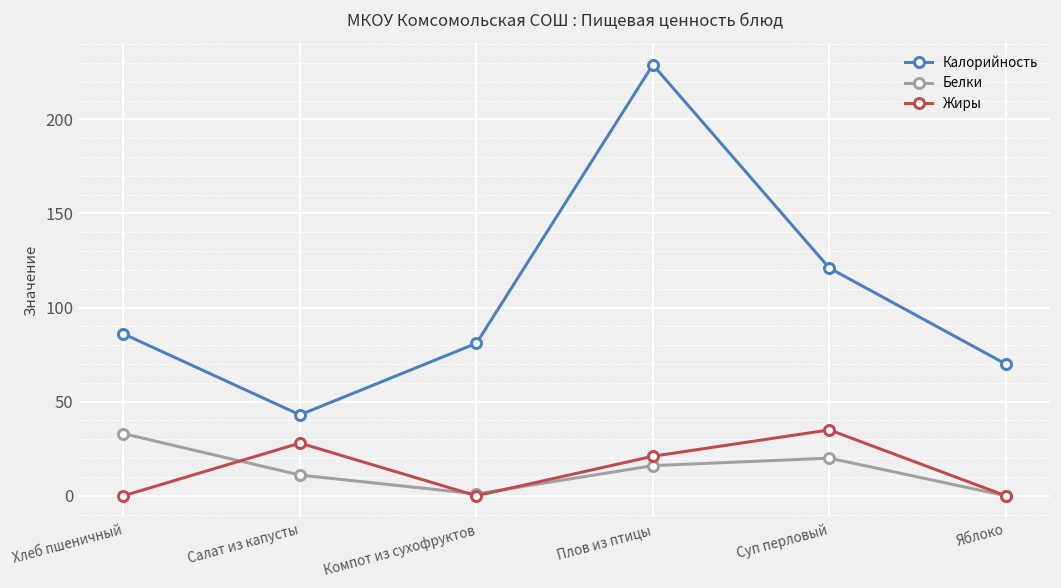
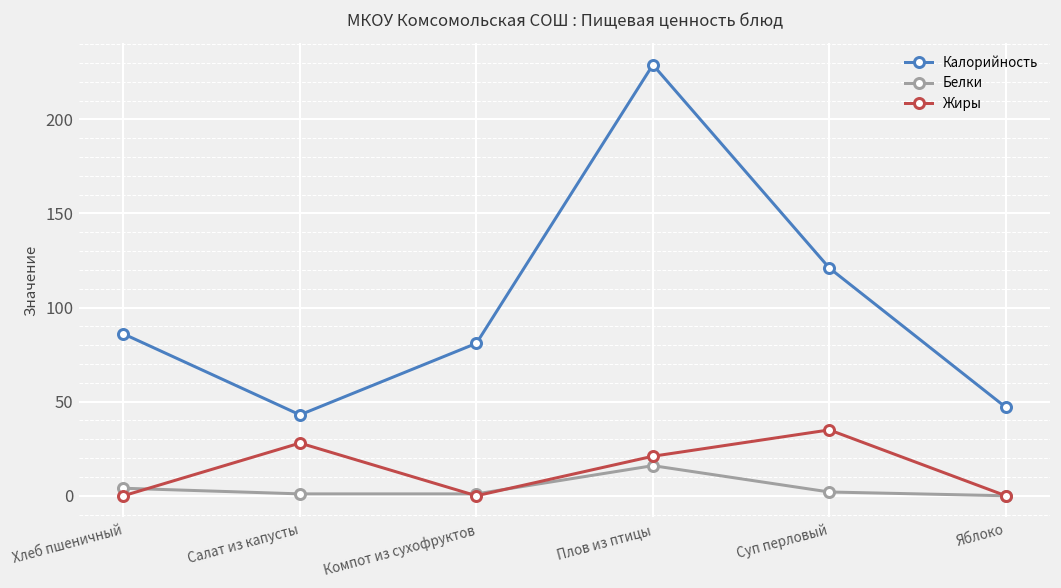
Белки, Хлеб пшеничный: 33 -> 4
Белки, Салат из капусты: 11 -> 1
Белки, Суп перловый: 20 -> 2
Калорийность, Яблоко: 70 -> 47
